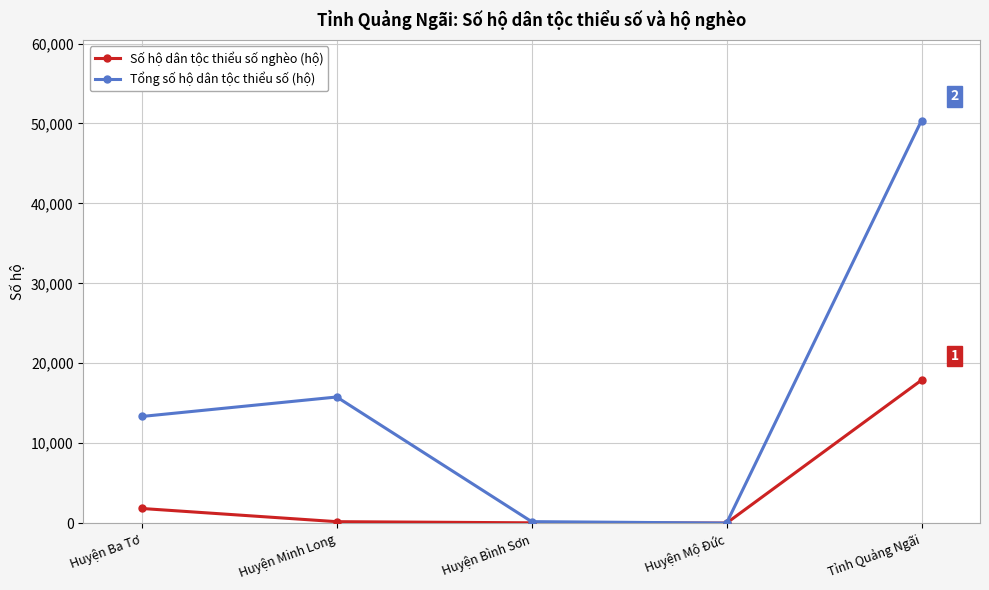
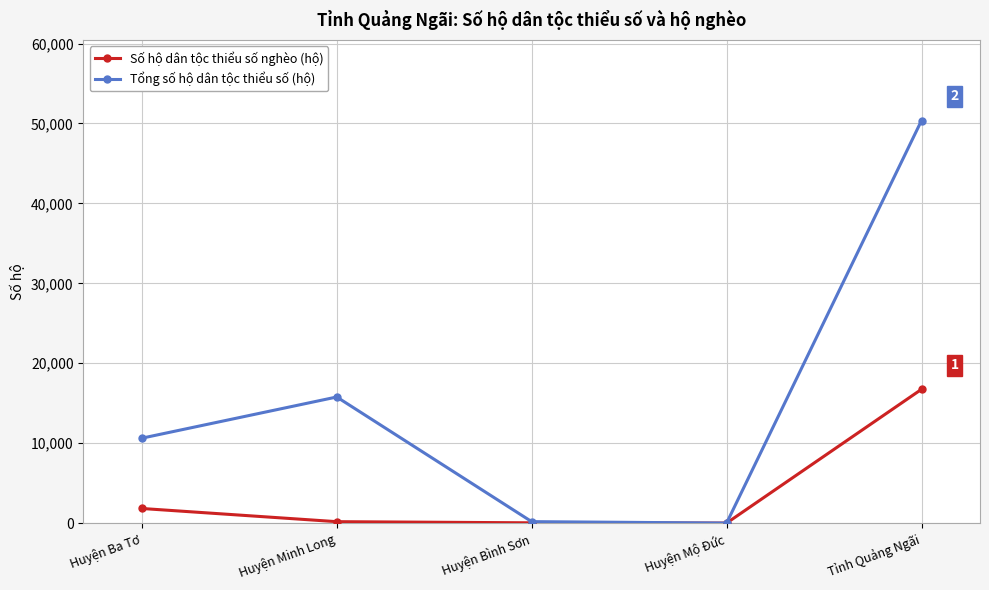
Tổng số hộ dân tộc thiểu số (hộ), Huyện Ba Tơ: 13,000 -> 11,000
Số hộ dân tộc thiểu số nghèo (hộ), Tỉnh Quảng Ngãi: 18,000 -> 17,000
